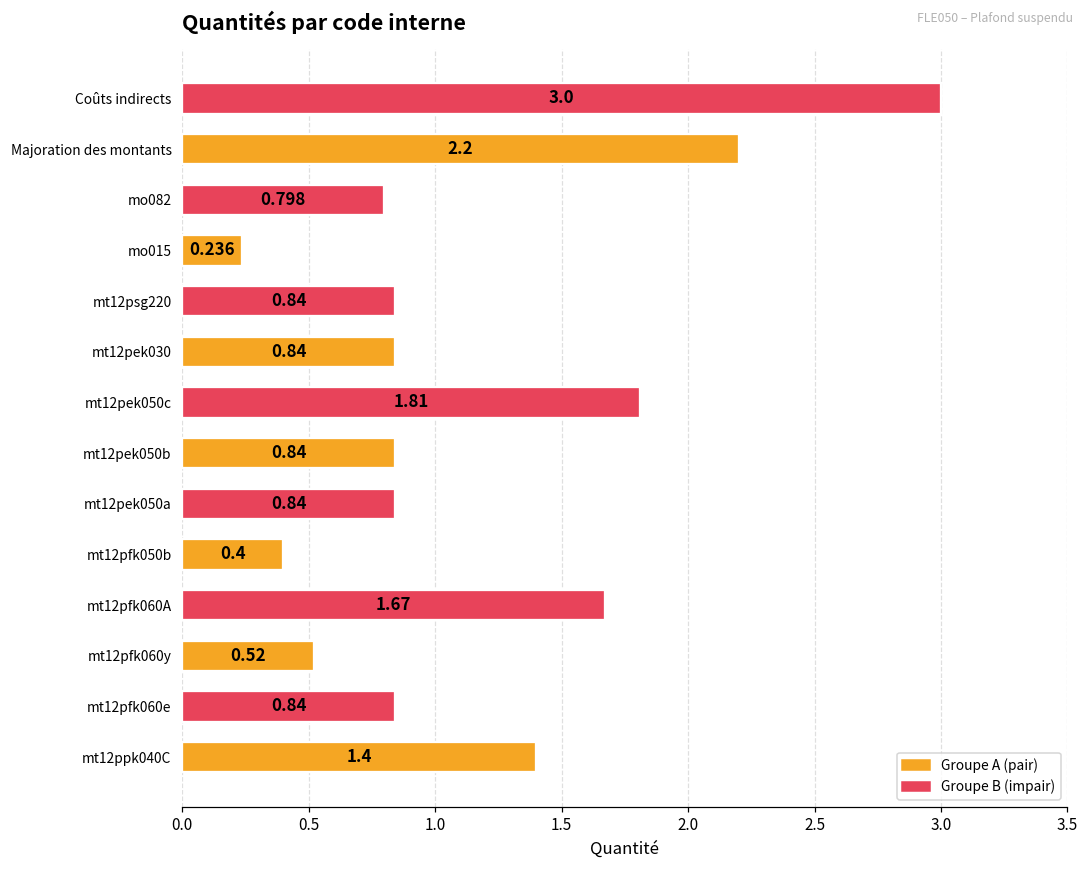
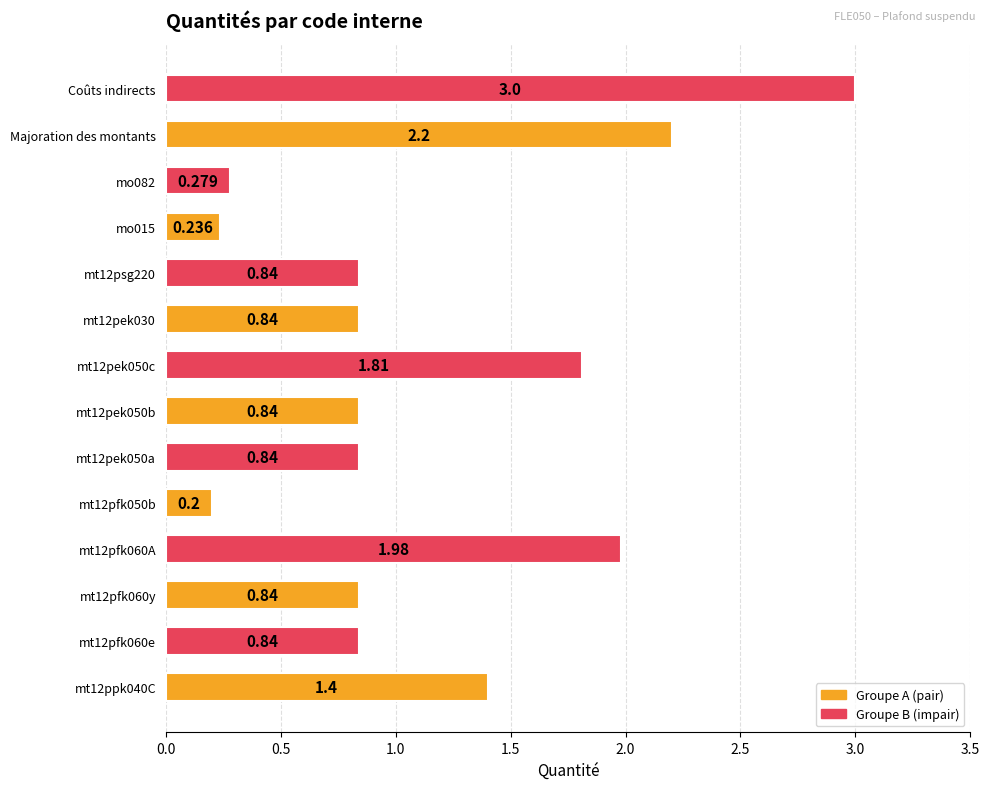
Groupe B (impair), mo082: 0.798 -> 0.279
Groupe A (pair), mt12pfk050b: 0.4 -> 0.2
Groupe B (impair), mt12pfk060A: 1.67 -> 1.98
Groupe A (pair), mt12pfk060y: 0.52 -> 0.84
